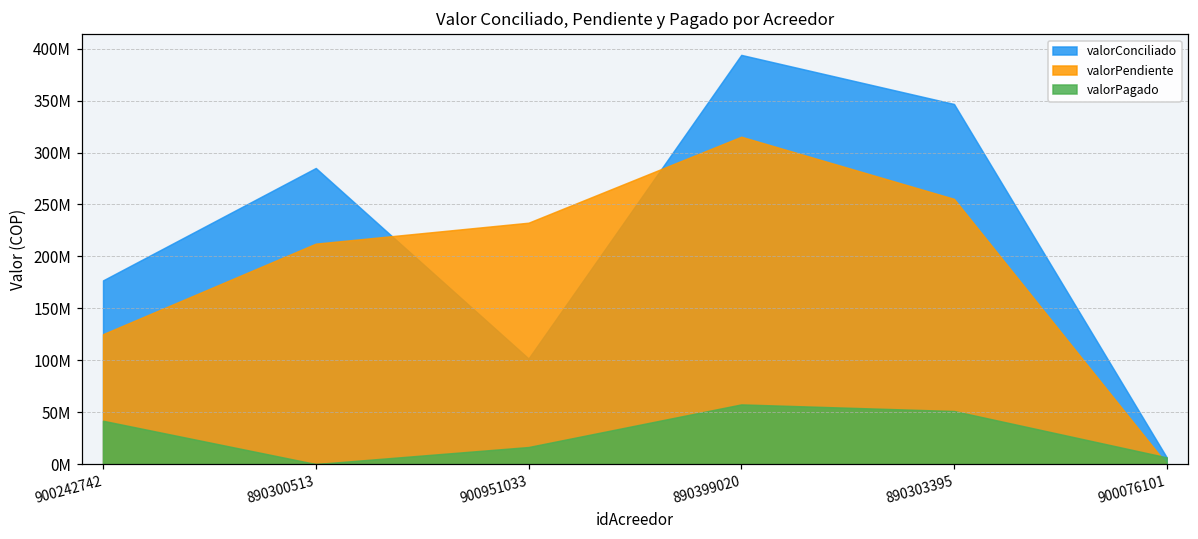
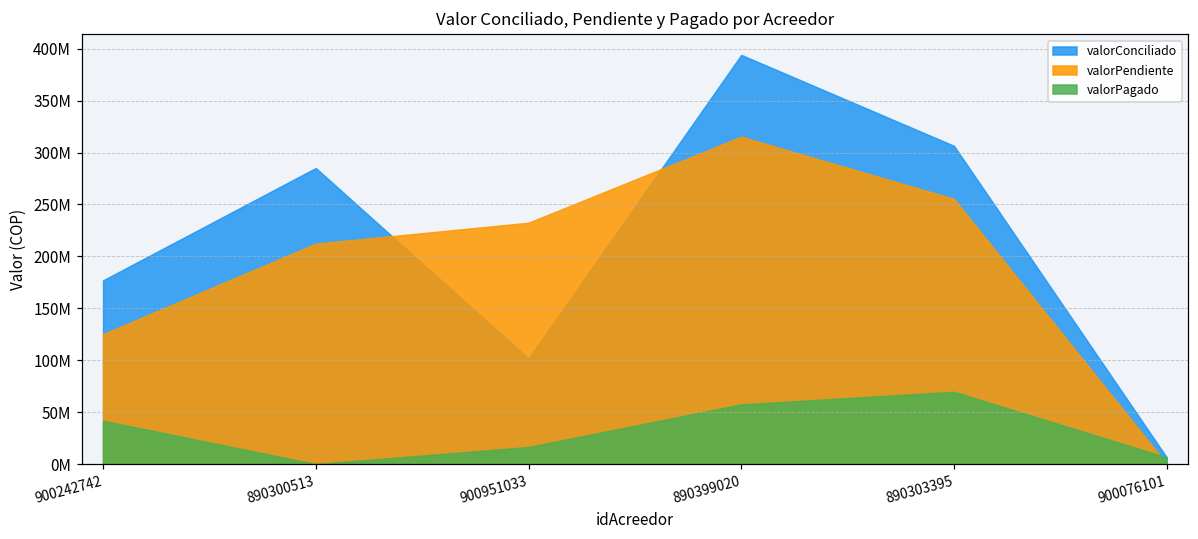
valorConciliado, 890303395: 350000000 -> 310000000
valorPagado, 890303395: 50000000 -> 70000000
